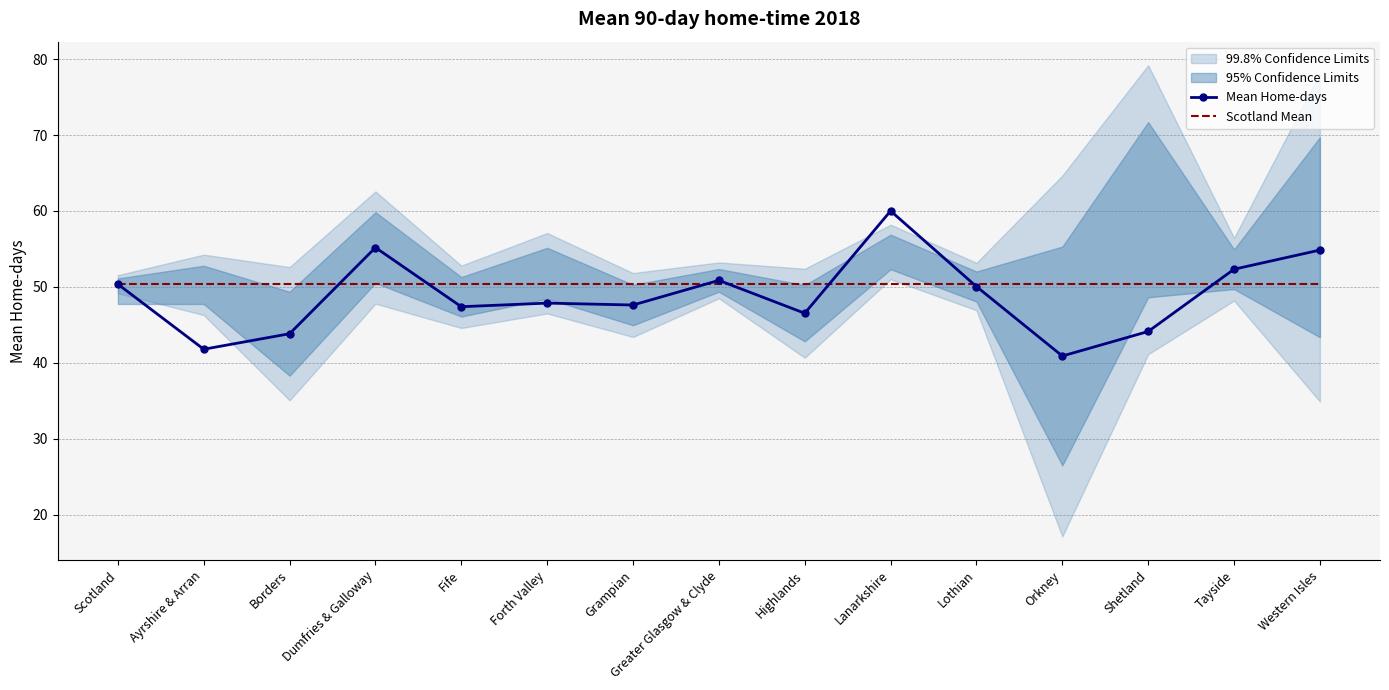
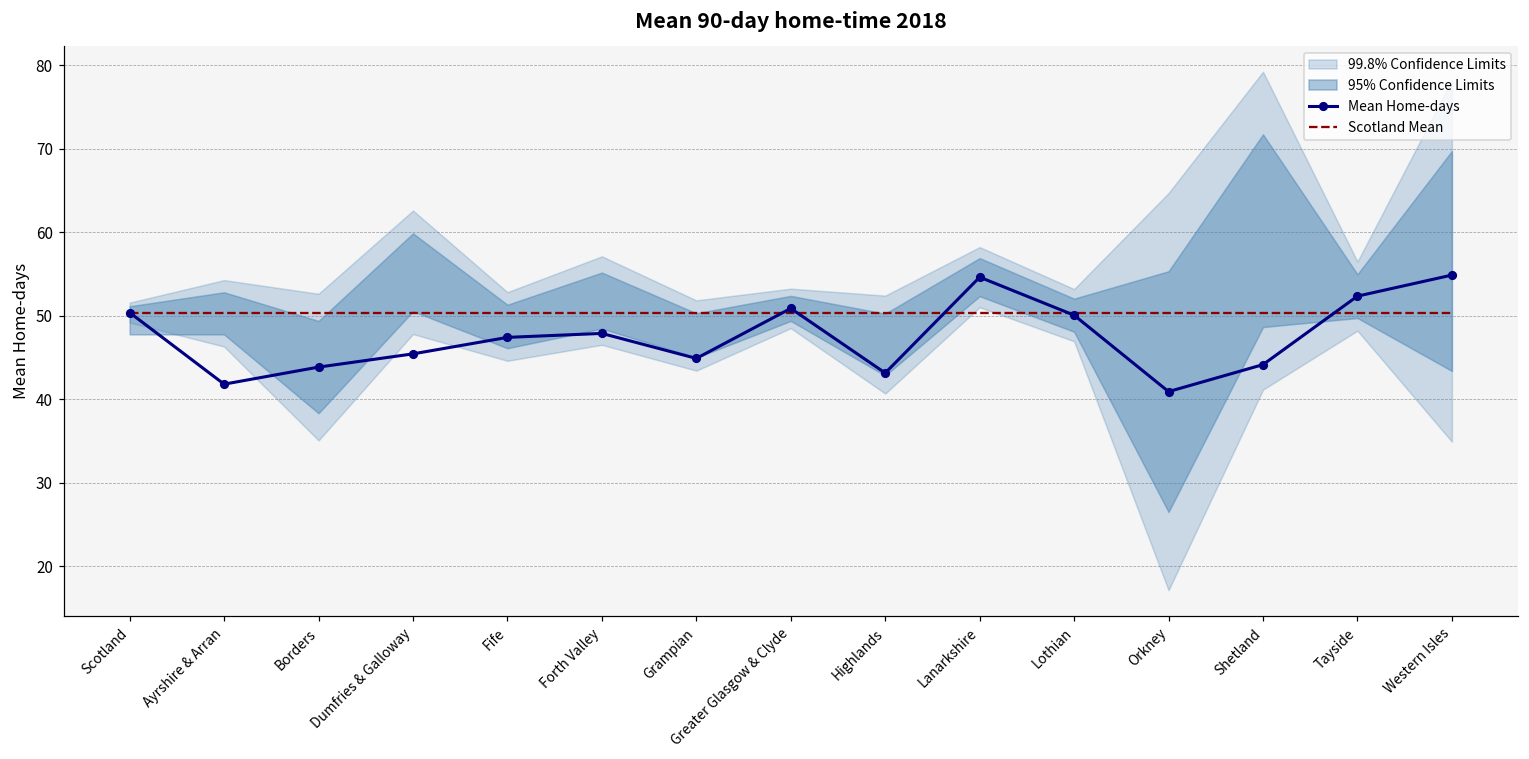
Mean Home-days, Dumfries & Galloway: 55 -> 45
Mean Home-days, Grampian: 48 -> 45
Mean Home-days, Highlands: 47 -> 43
Mean Home-days, Lanarkshire: 60 -> 55
